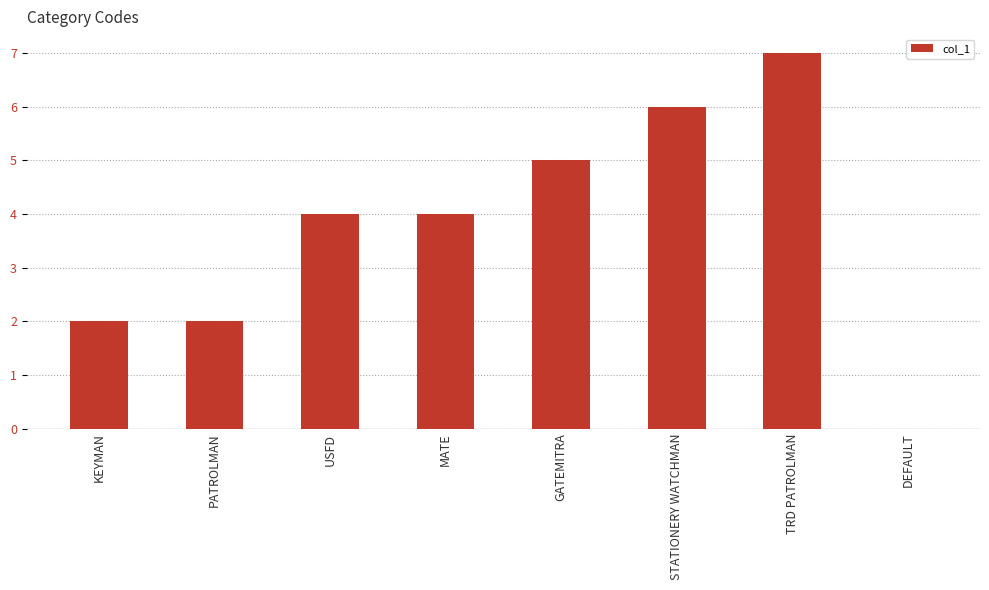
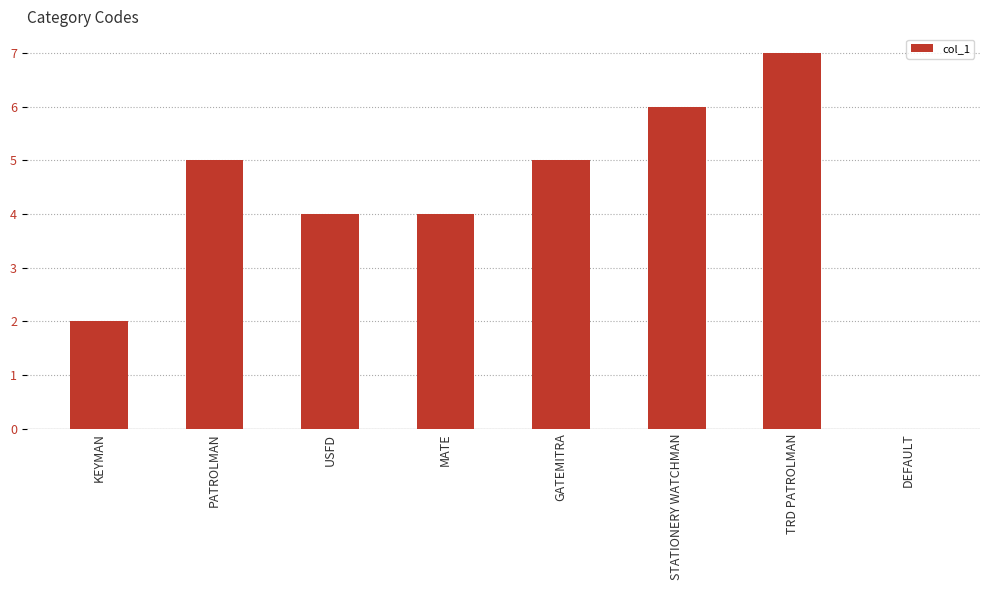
PATROLMAN: 2 -> 5
